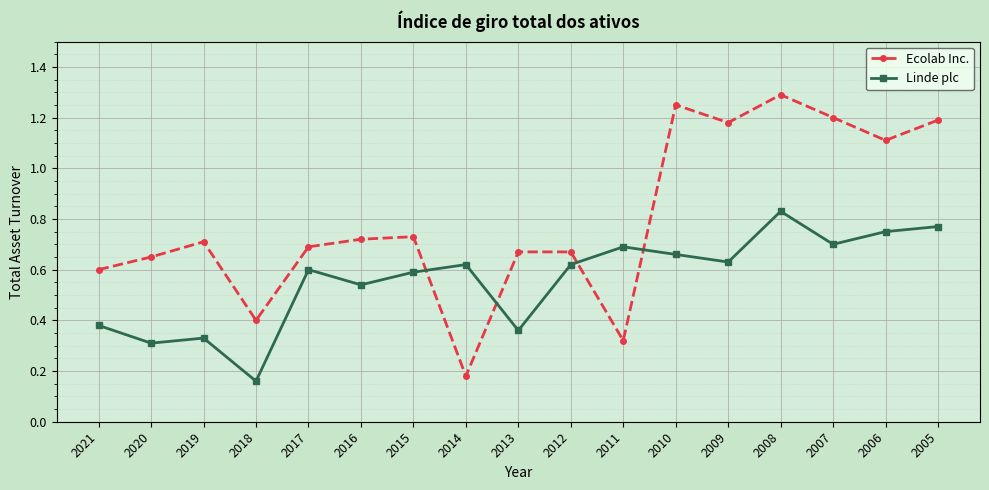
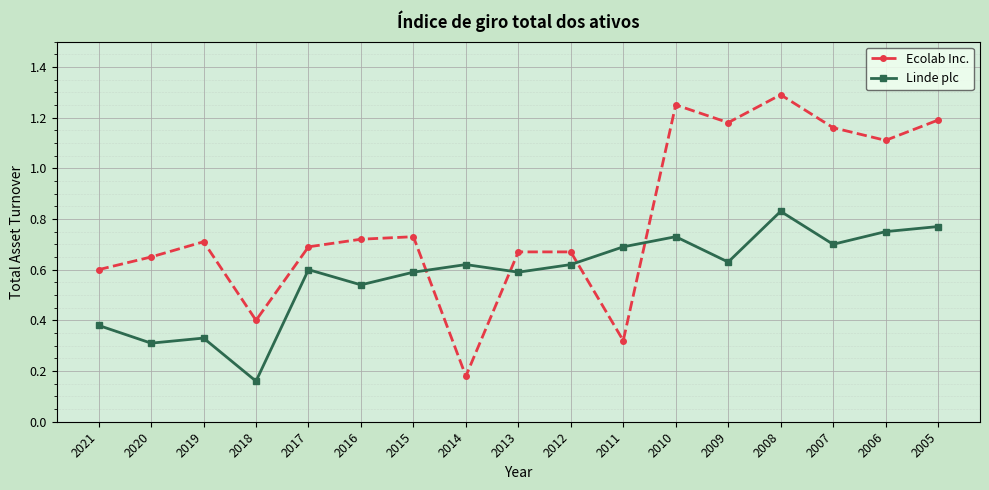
Linde plc, 2013: 0.36 -> 0.59
Linde plc, 2010: 0.66 -> 0.73
Ecolab Inc., 2007: 1.20 -> 1.16
